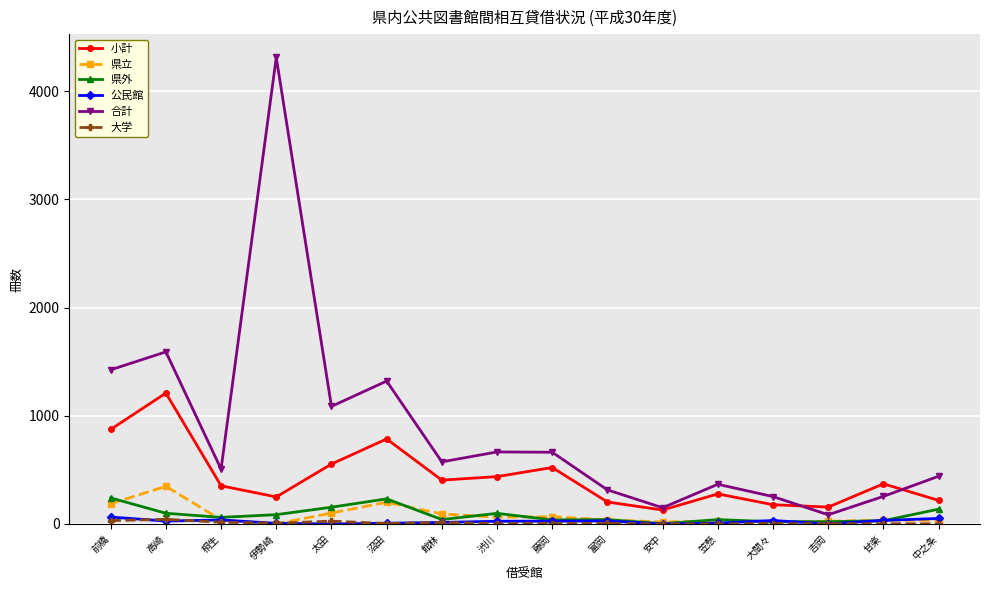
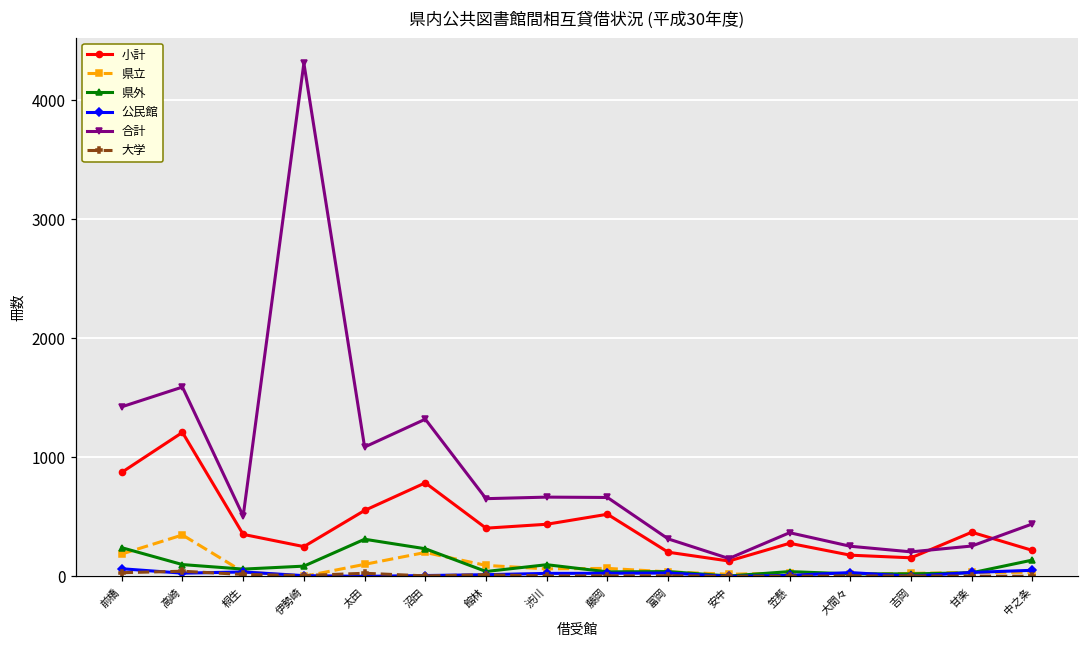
県外, 太田: 160 -> 310
合計, 館林: 570 -> 650
合計, 吉岡: 90 -> 210
